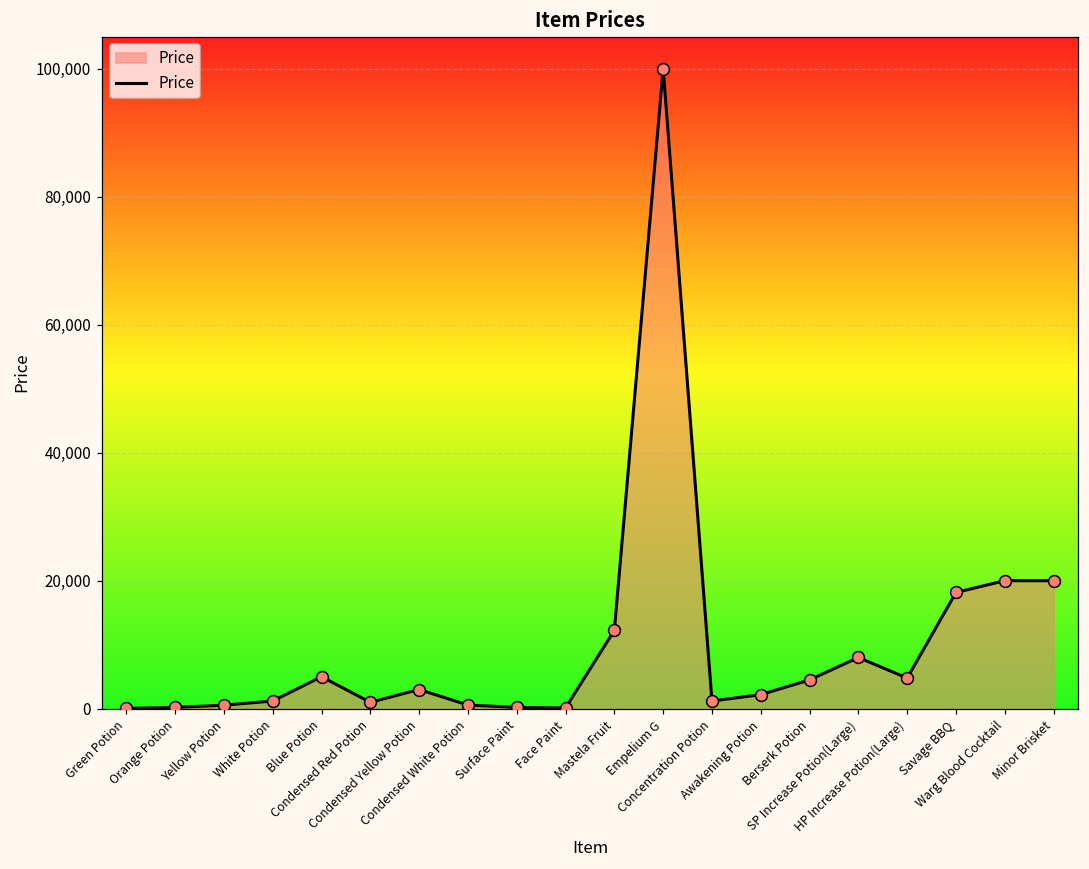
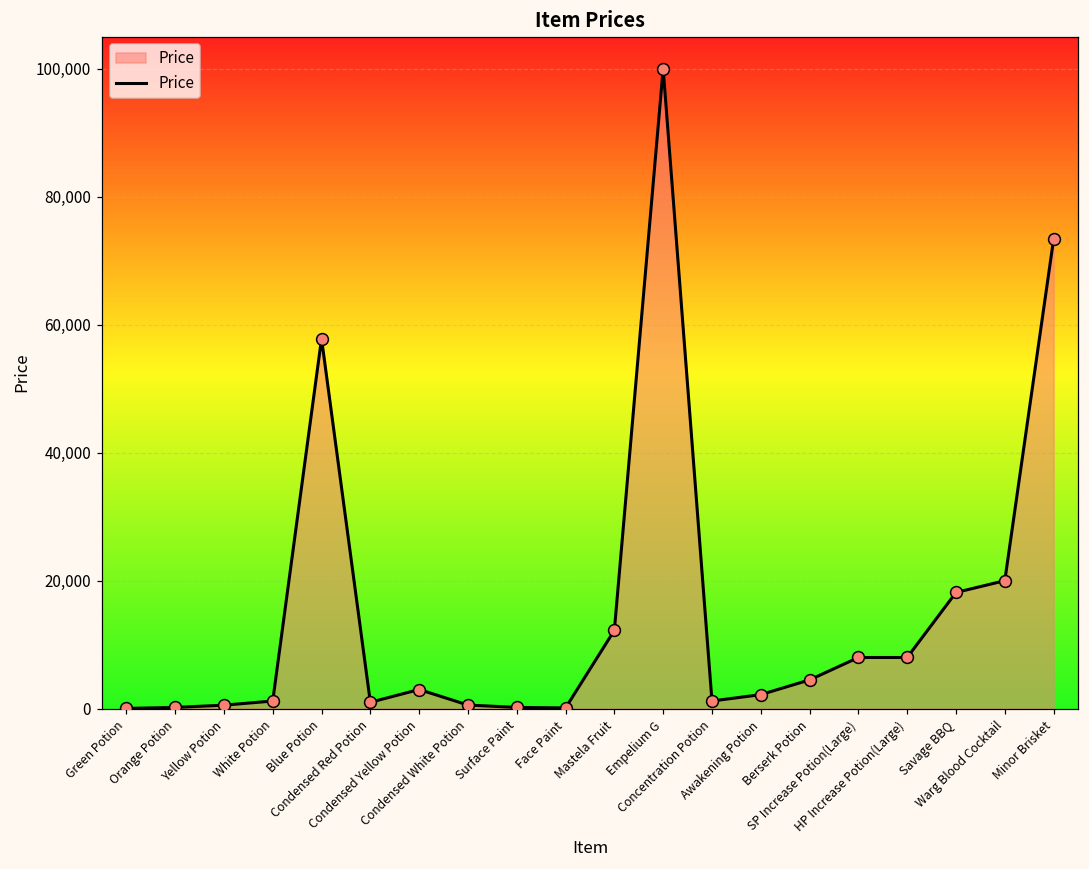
Blue Potion: 5,000 -> 58,000
HP Increase Potion(Large): 5,000 -> 8,000
Minor Brisket: 20,000 -> 73,000
